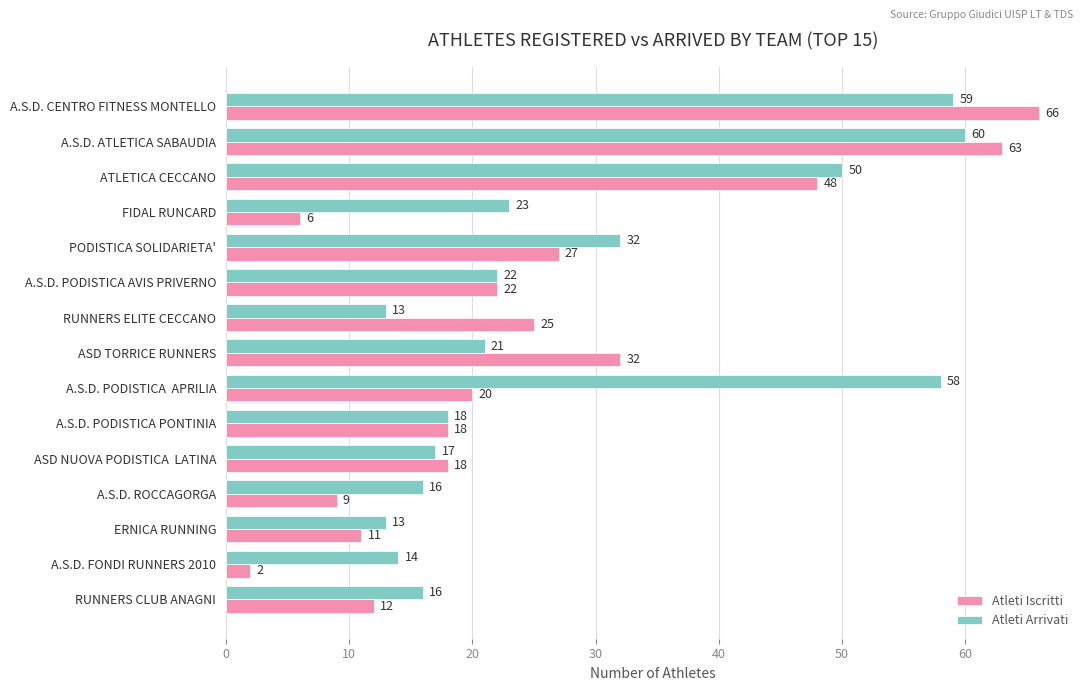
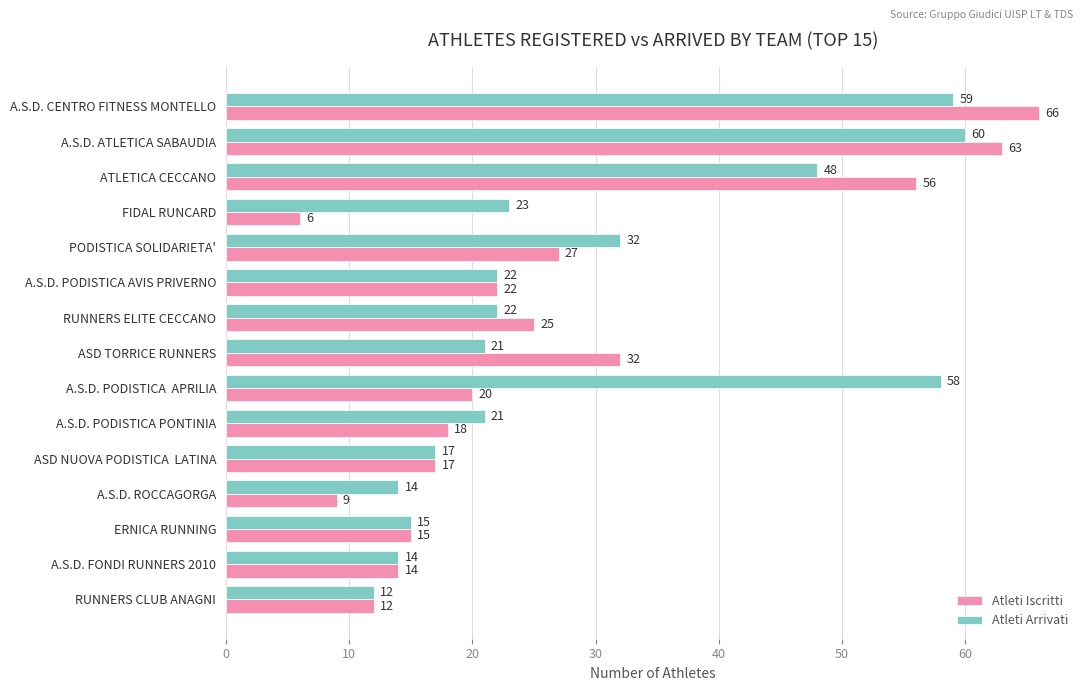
Atleti Arrivati, ATLETICA CECCANO: 50 -> 48
Atleti Iscritti, ATLETICA CECCANO: 48 -> 56
Atleti Arrivati, RUNNERS ELITE CECCANO: 13 -> 22
Atleti Arrivati, A.S.D. PODISTICA PONTINIA: 18 -> 21
Atleti Iscritti, ASD NUOVA PODISTICA LATINA: 18 -> 17
Atleti Arrivati, A.S.D. ROCCAGORGA: 16 -> 14
Atleti Arrivati, ERNICA RUNNING: 13 -> 15
Atleti Iscritti, ERNICA RUNNING: 11 -> 15
Atleti Iscritti, A.S.D. FONDI RUNNERS 2010: 2 -> 14
Atleti Arrivati, RUNNERS CLUB ANAGNI: 16 -> 12
